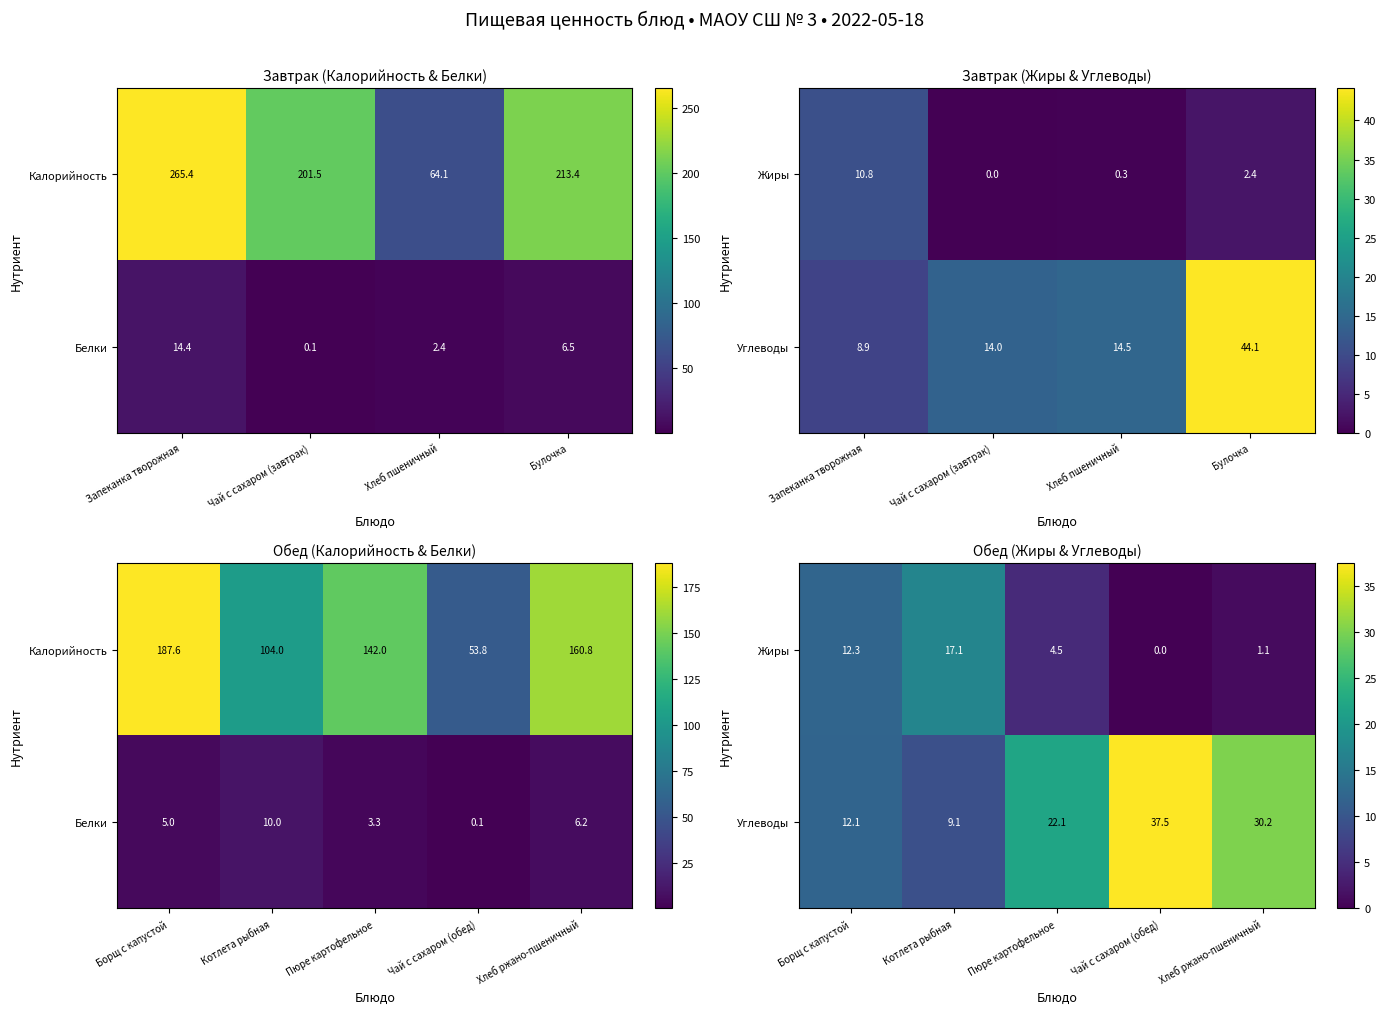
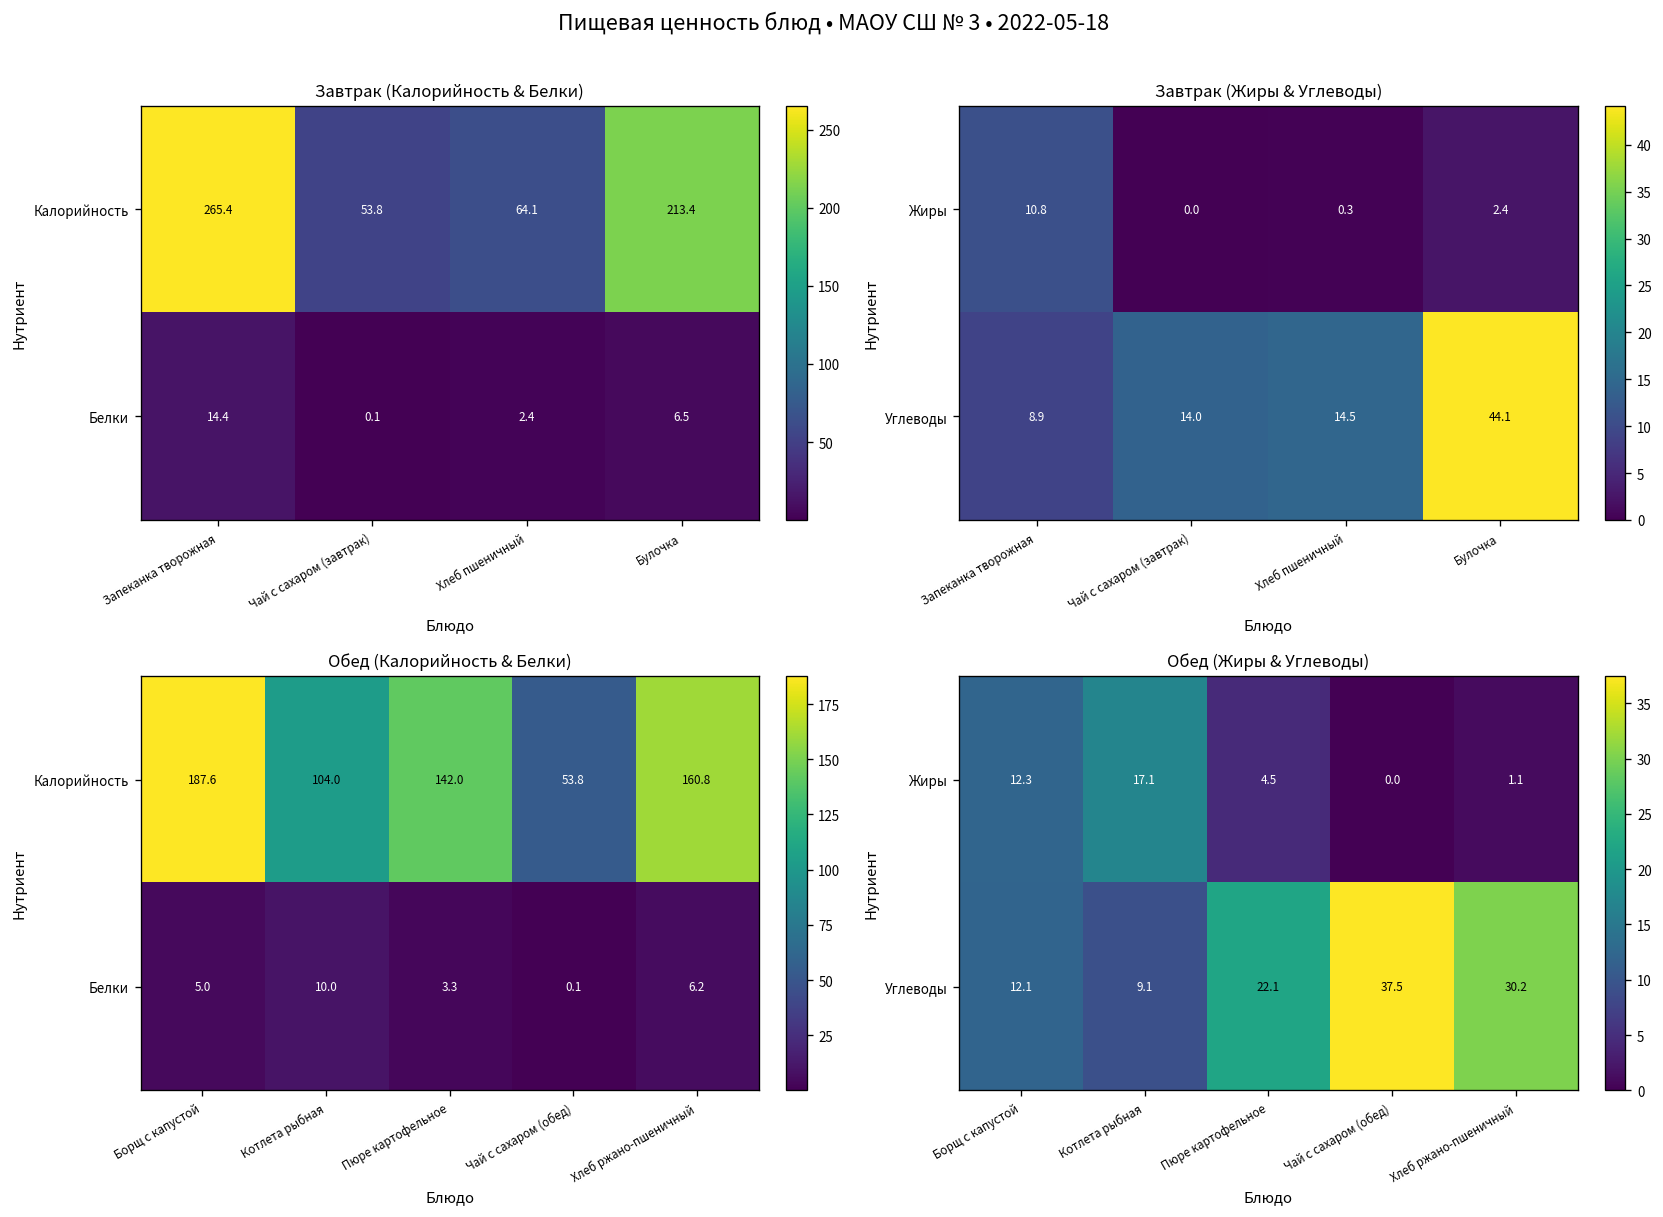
Завтрак (Калорийность & Белки), Калорийность, Чай с сахаром (завтрак): 201.5 -> 53.8
